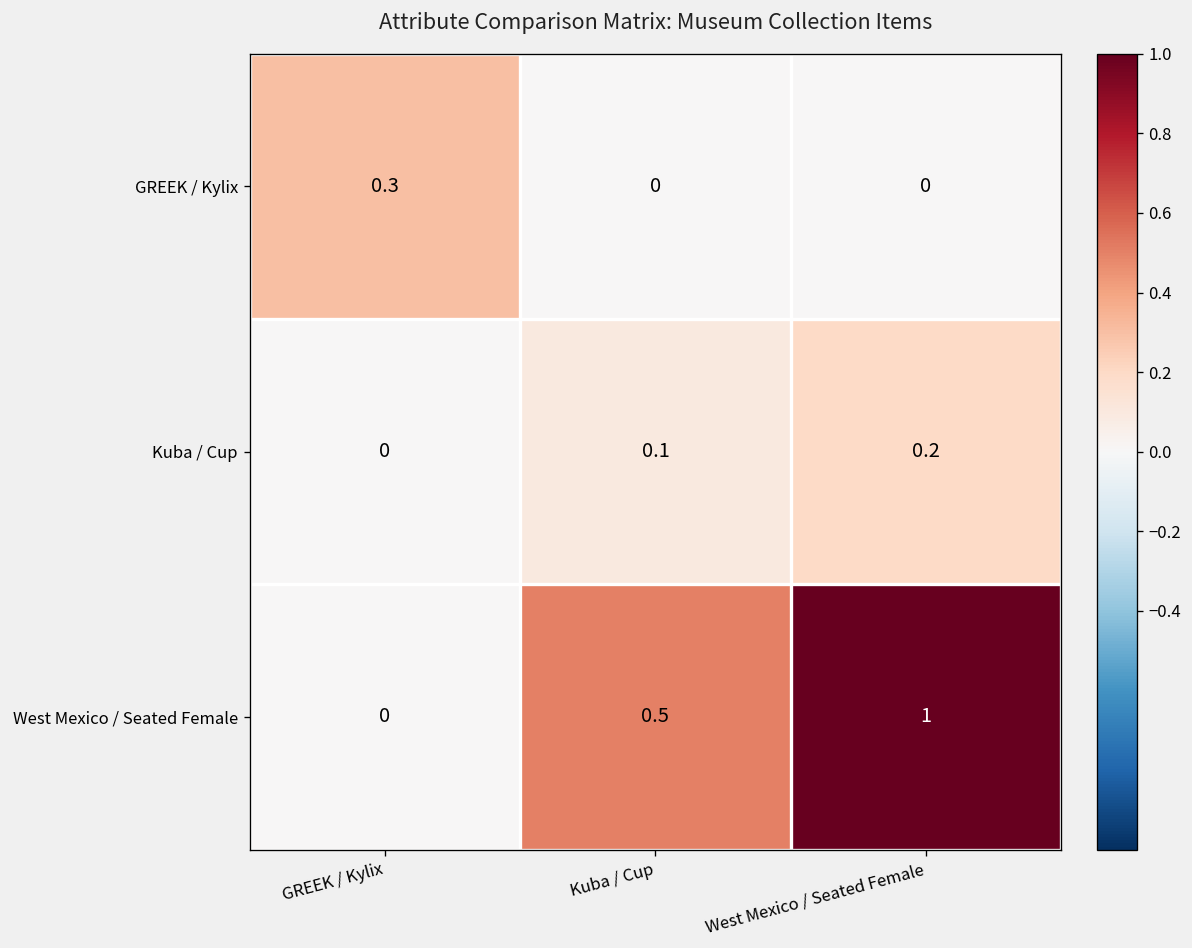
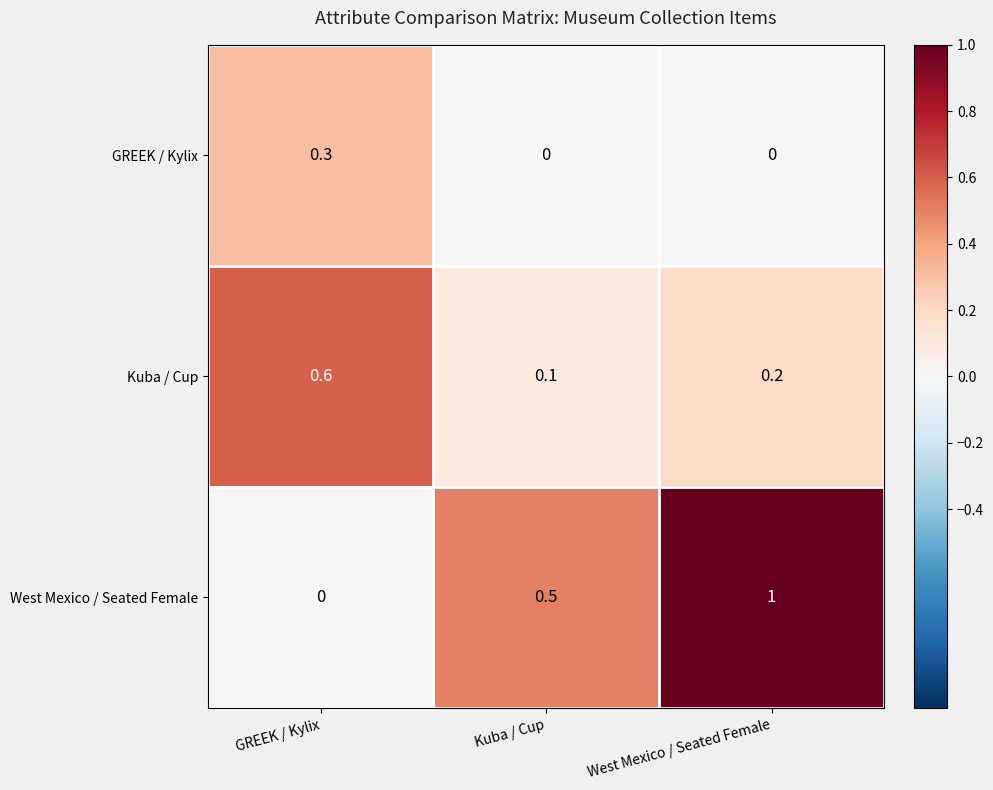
Kuba / Cup, GREEK / Kylix: 0 -> 0.6
